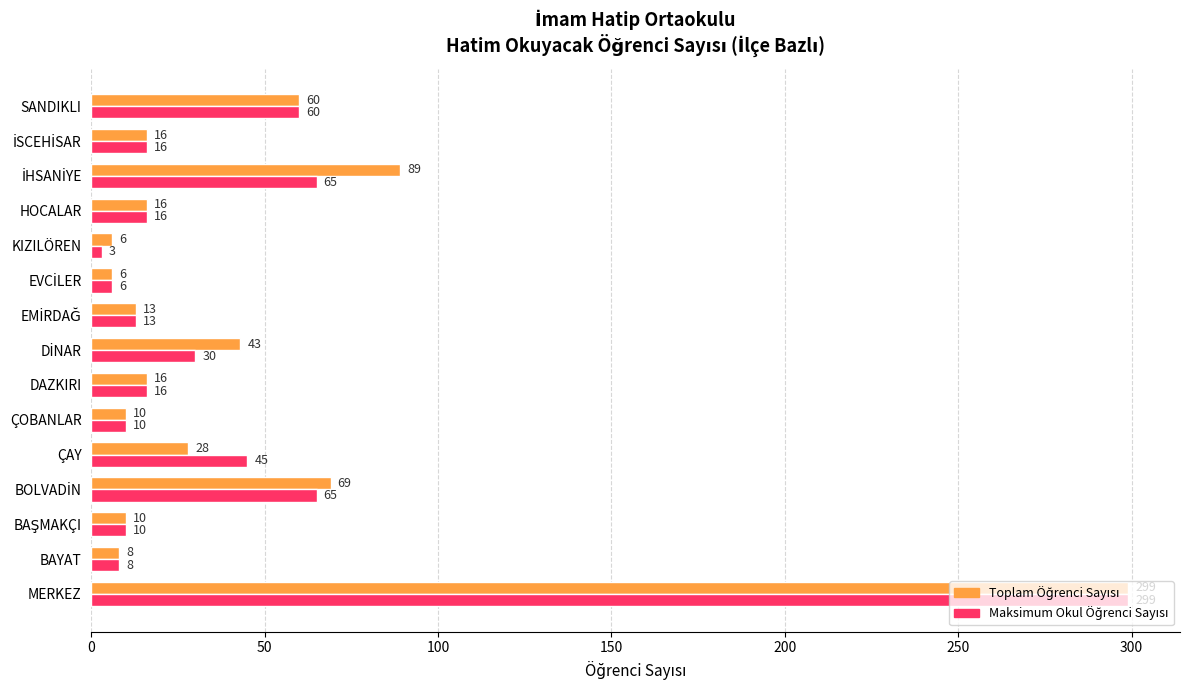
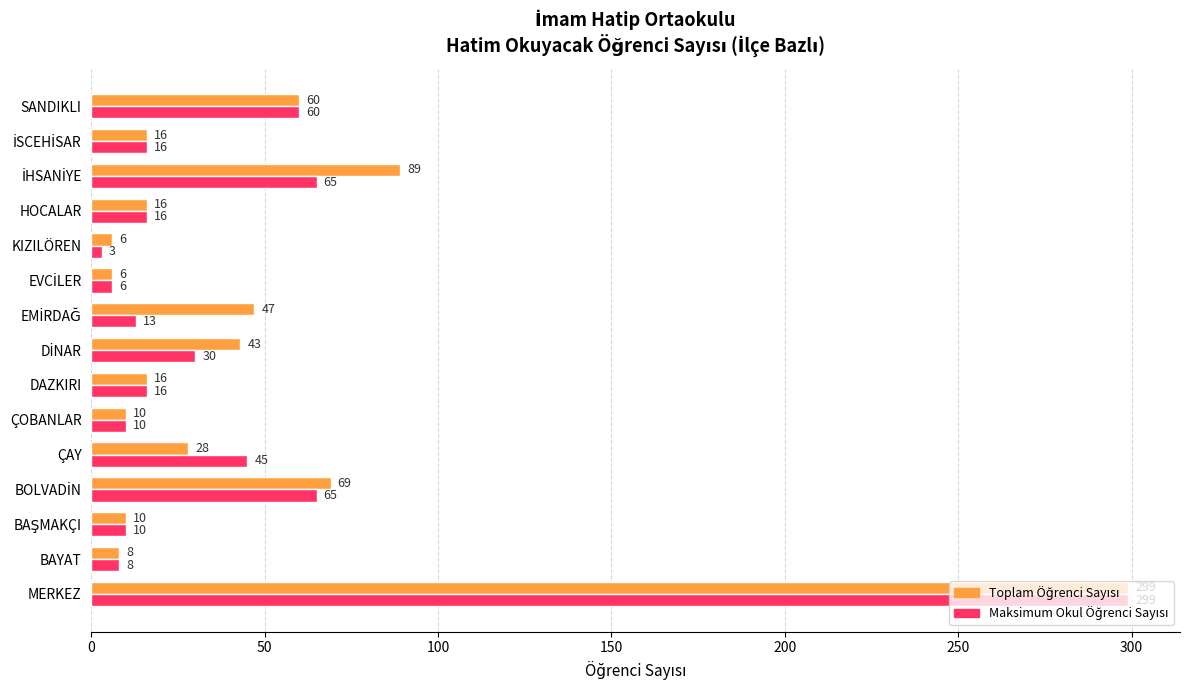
Toplam Öğrenci Sayısı, EMİRDAĞ: 13 -> 47
